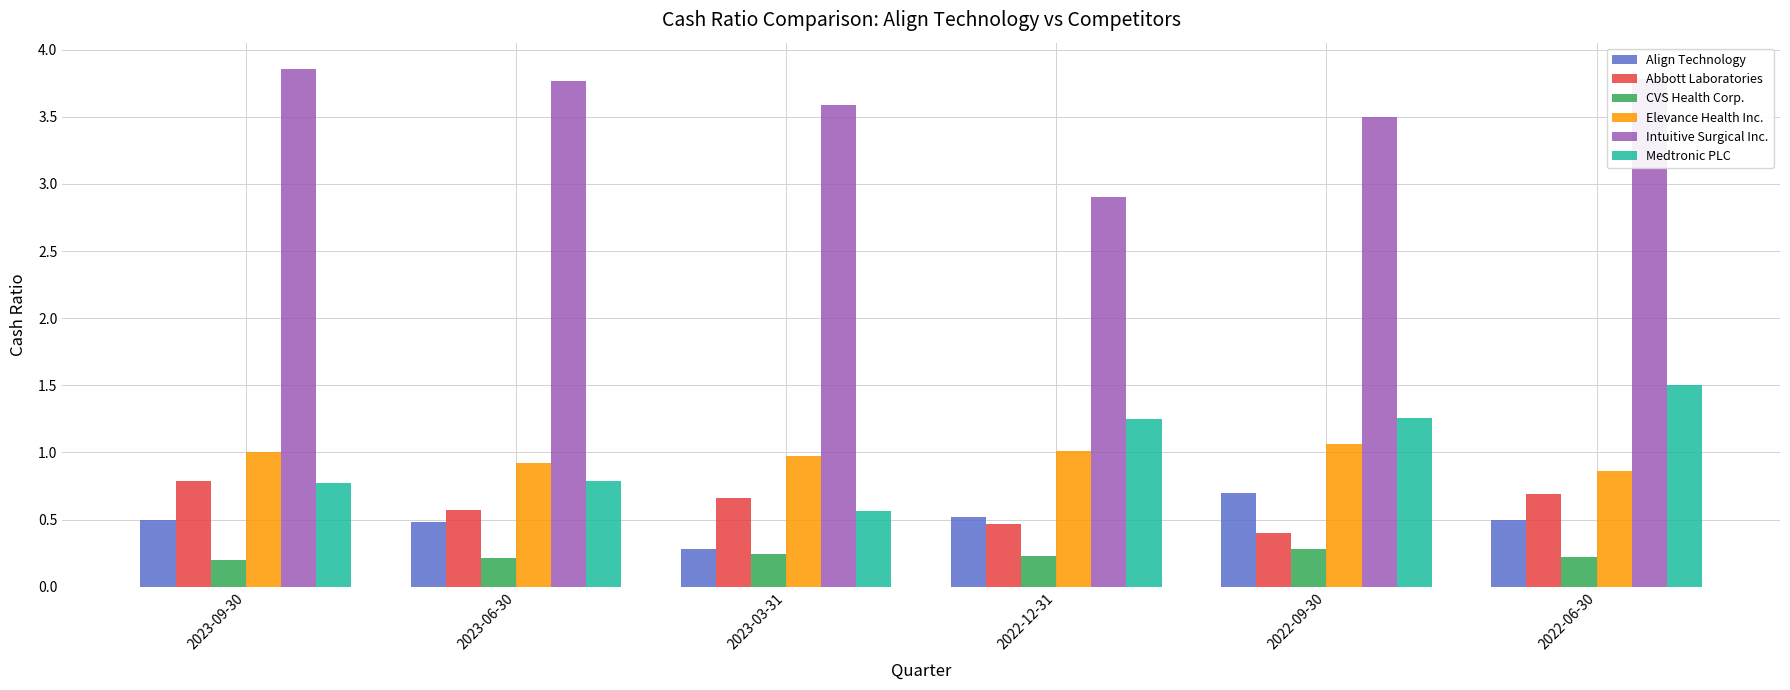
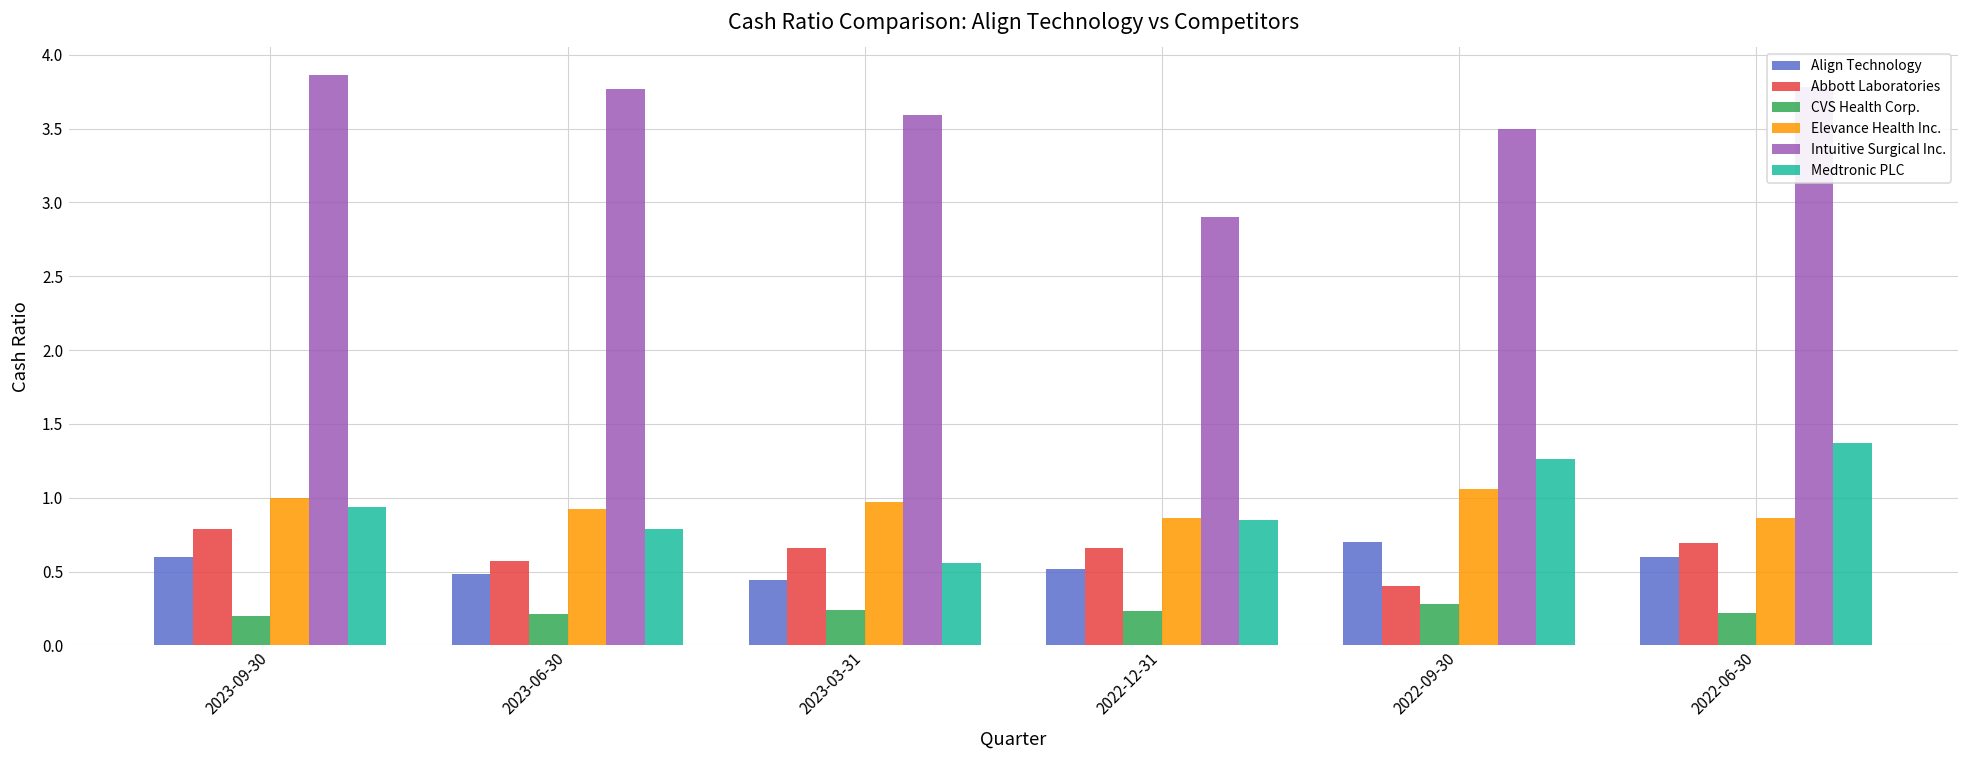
Align Technology, 2023-09-30: 0.5 -> 0.6
Medtronic PLC, 2023-09-30: 0.77 -> 0.94
Align Technology, 2023-03-31: 0.28 -> 0.44
Abbott Laboratories, 2022-12-31: 0.47 -> 0.66
Elevance Health Inc., 2022-12-31: 1.01 -> 0.86
Medtronic PLC, 2022-12-31: 1.25 -> 0.85
Align Technology, 2022-06-30: 0.5 -> 0.6
Medtronic PLC, 2022-06-30: 1.50 -> 1.37
